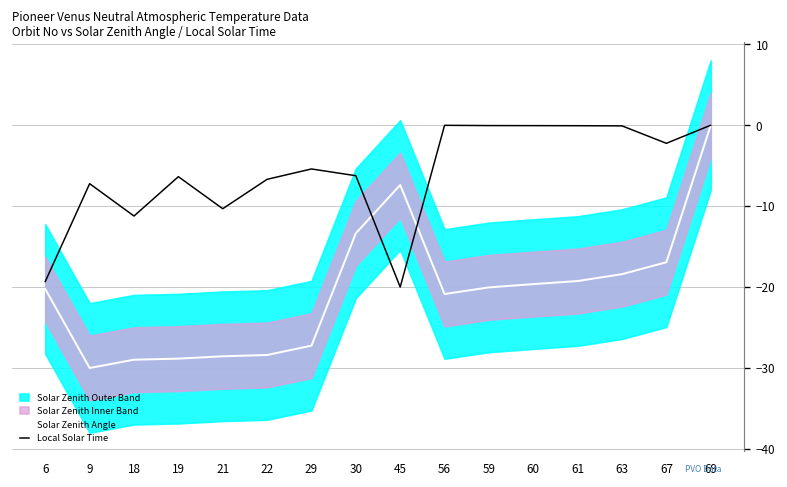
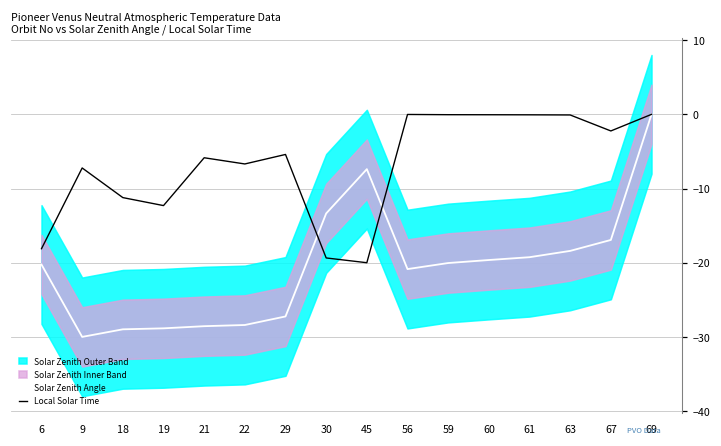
Local Solar Time, 6: -19 -> -18
Local Solar Time, 19: -6 -> -12
Local Solar Time, 21: -10 -> -6
Local Solar Time, 30: -6 -> -19
